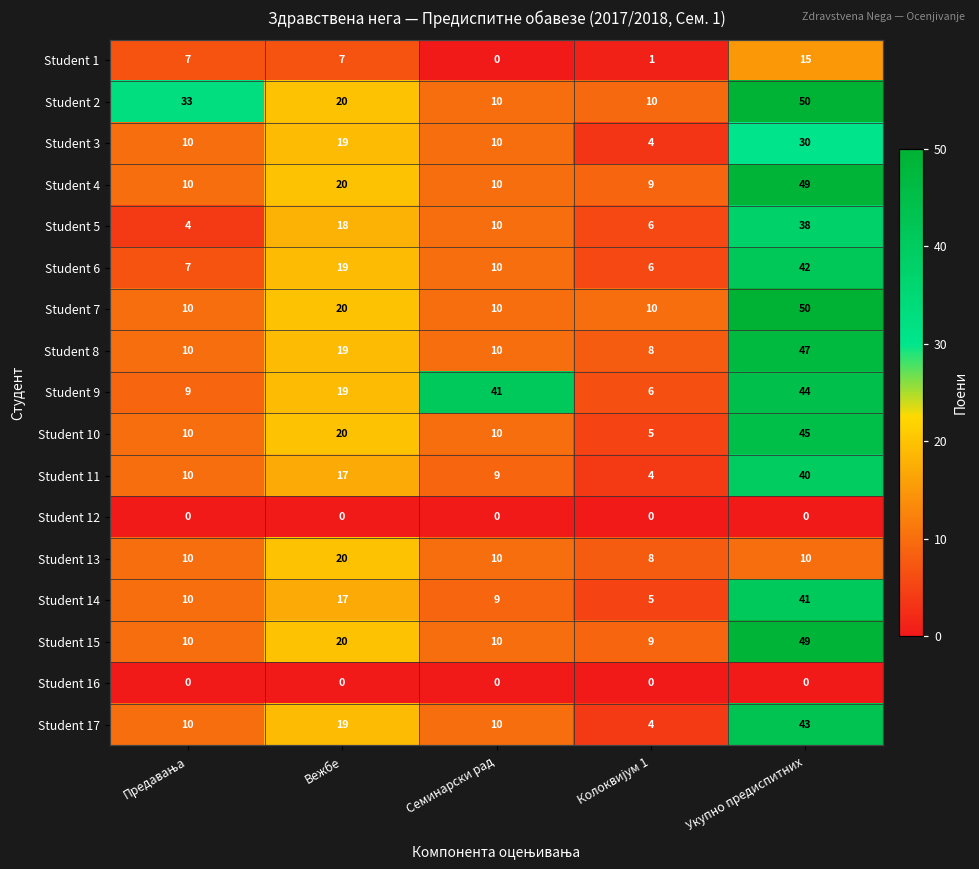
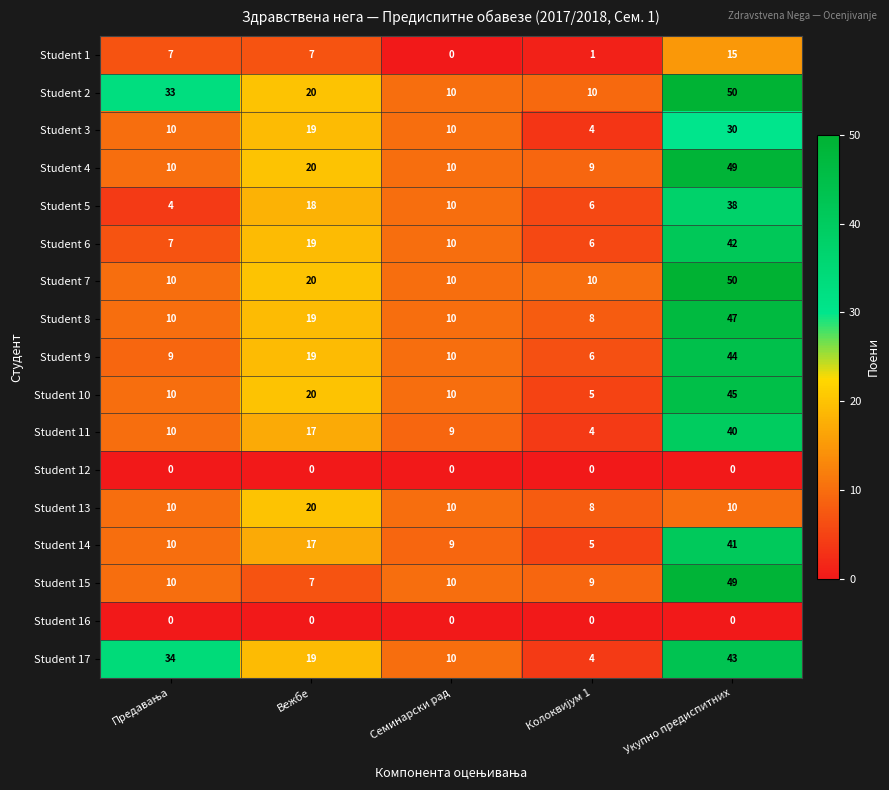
Student 9, Семинарски рад: 41 -> 10
Student 15, Вежбе: 20 -> 7
Student 17, Предавања: 10 -> 34
